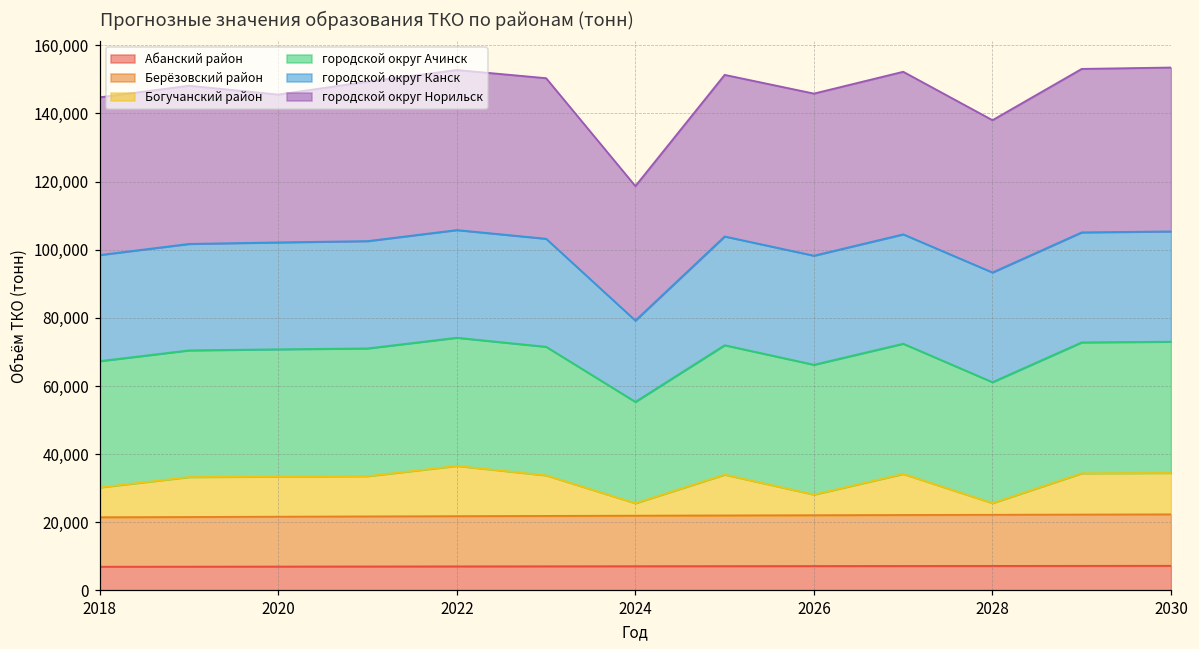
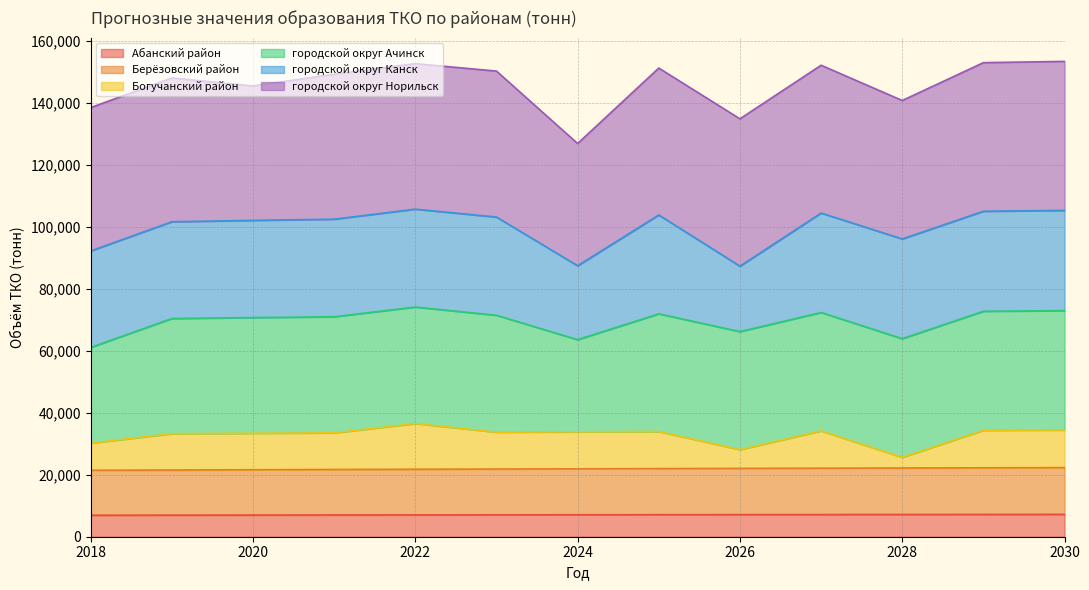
городской округ Ачинск, 2018: 37,000 -> 31,000
Богучанский район, 2024: 4,000 -> 12,000
городской округ Канск, 2026: 32,000 -> 21,000
городской округ Ачинск, 2028: 35,000 -> 38,000
